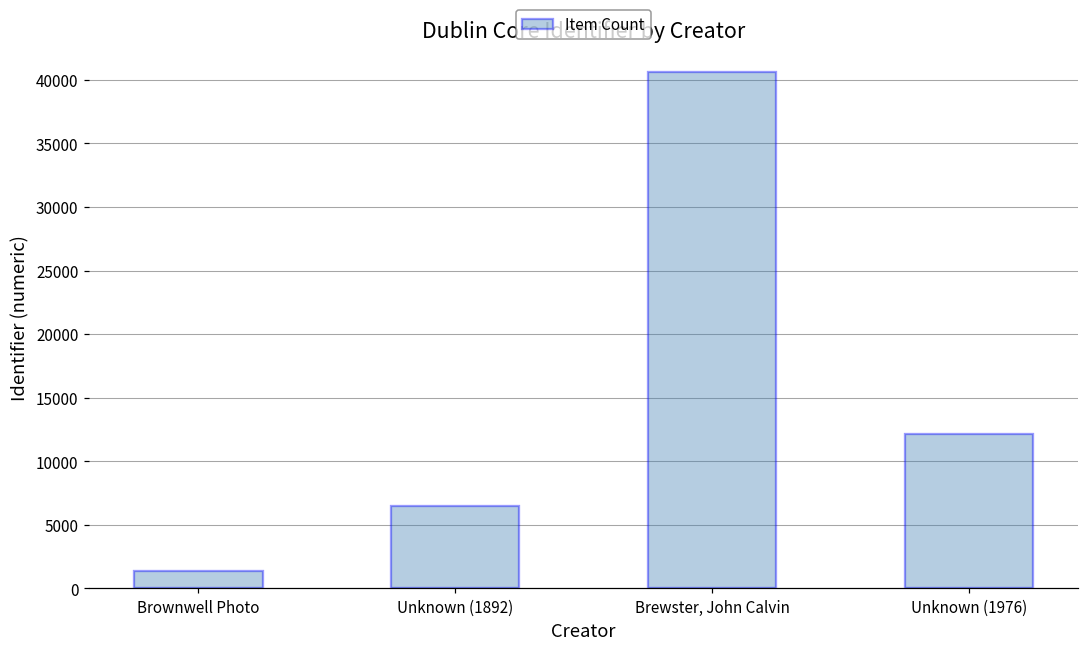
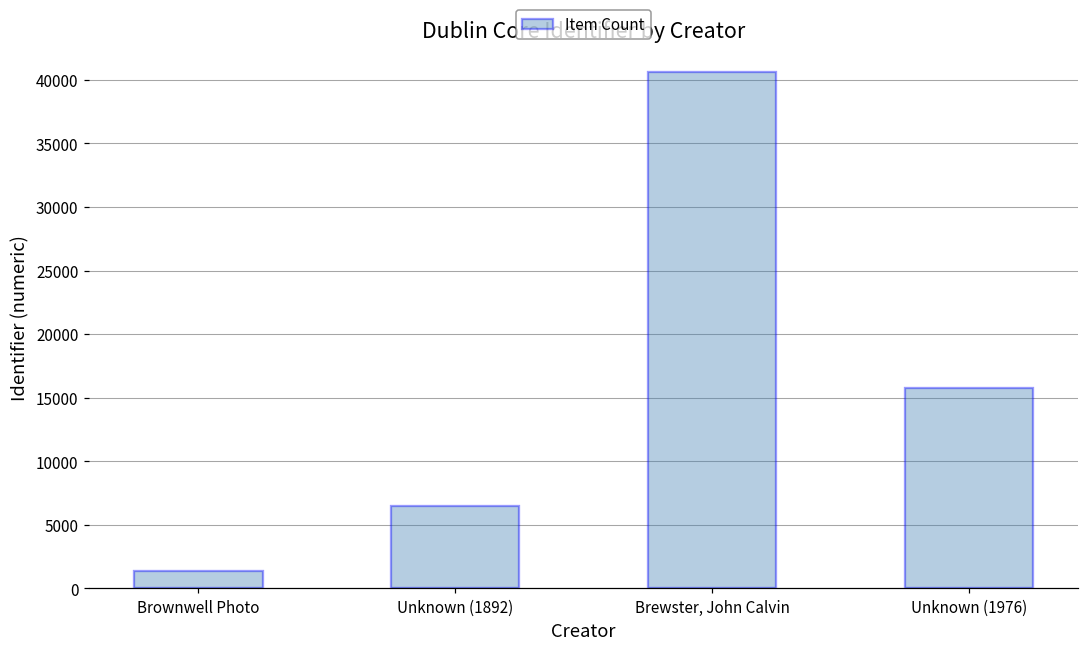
Unknown (1976): 12200 -> 15700
